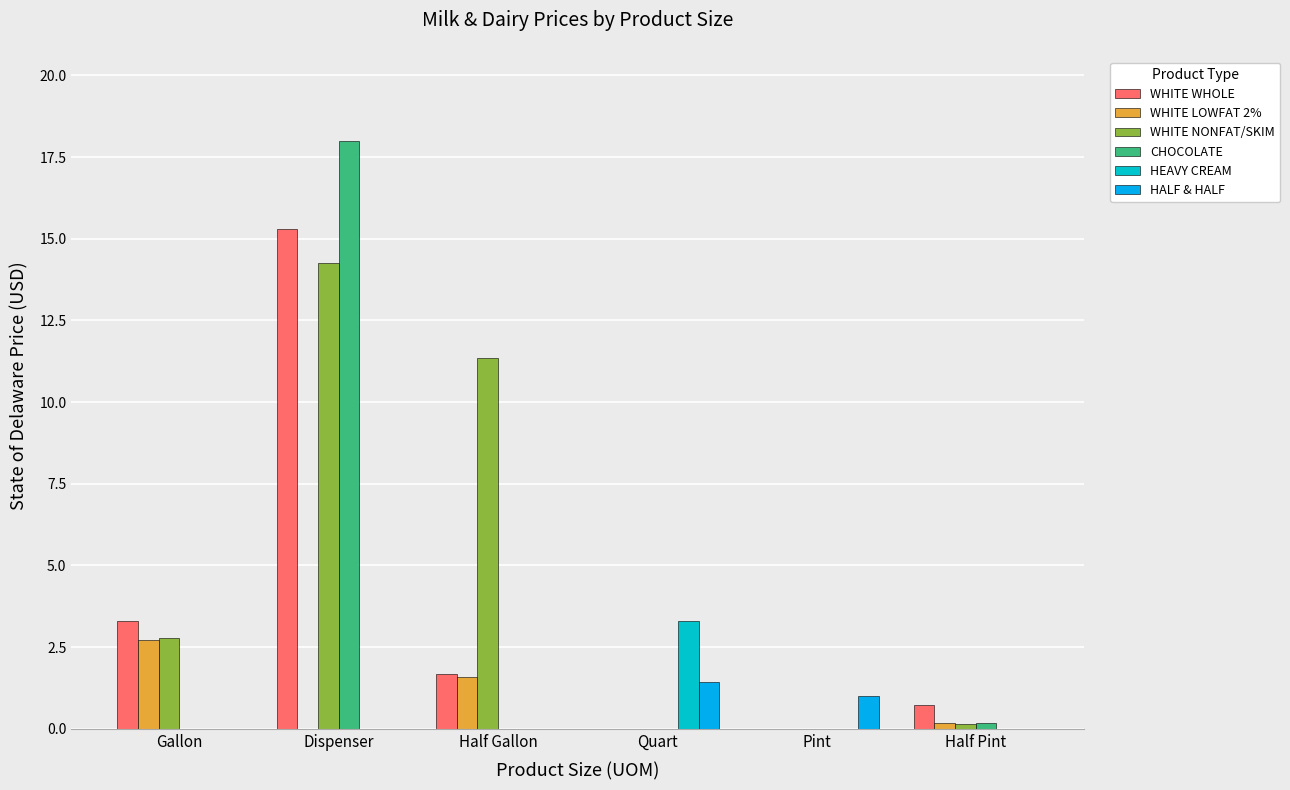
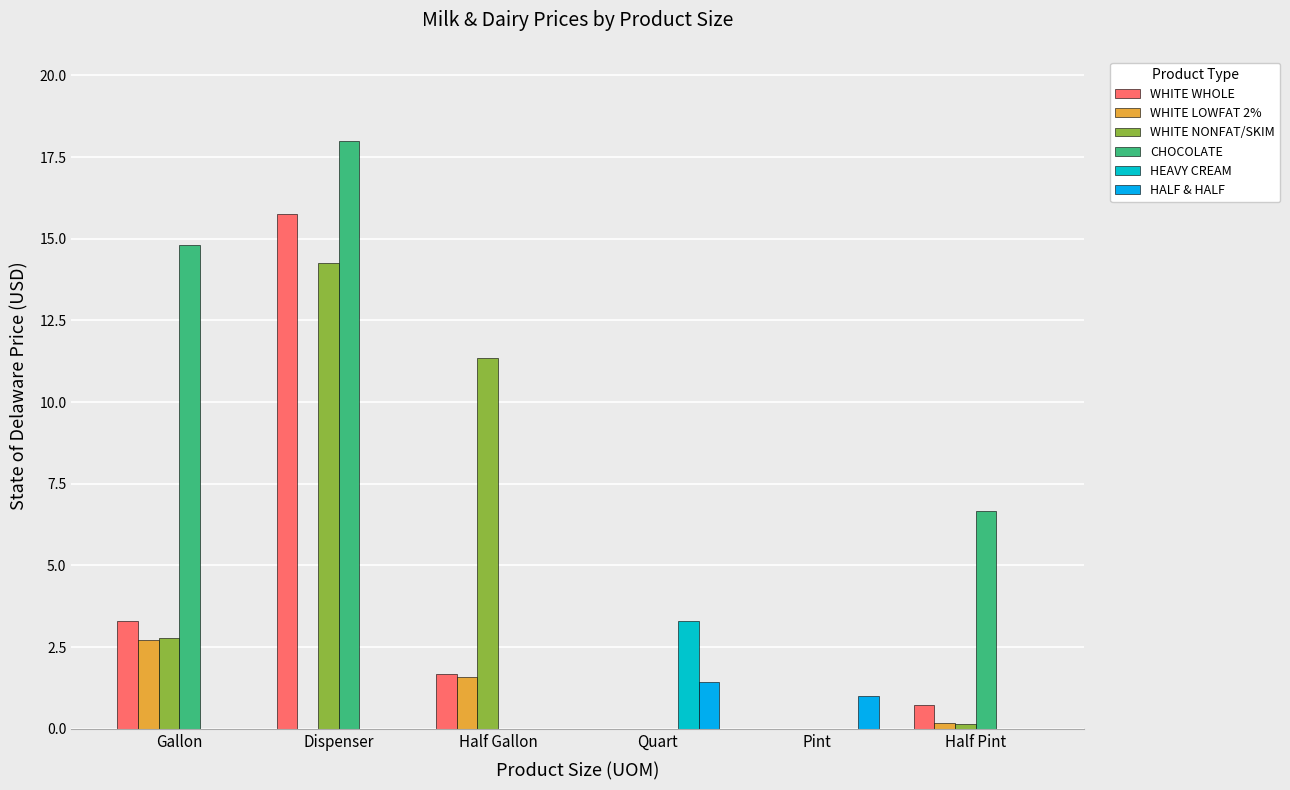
CHOCOLATE, Gallon: 0.0 -> 14.8
WHITE WHOLE, Dispenser: 15.3 -> 15.7
CHOCOLATE, Half Pint: 0.2 -> 6.7
